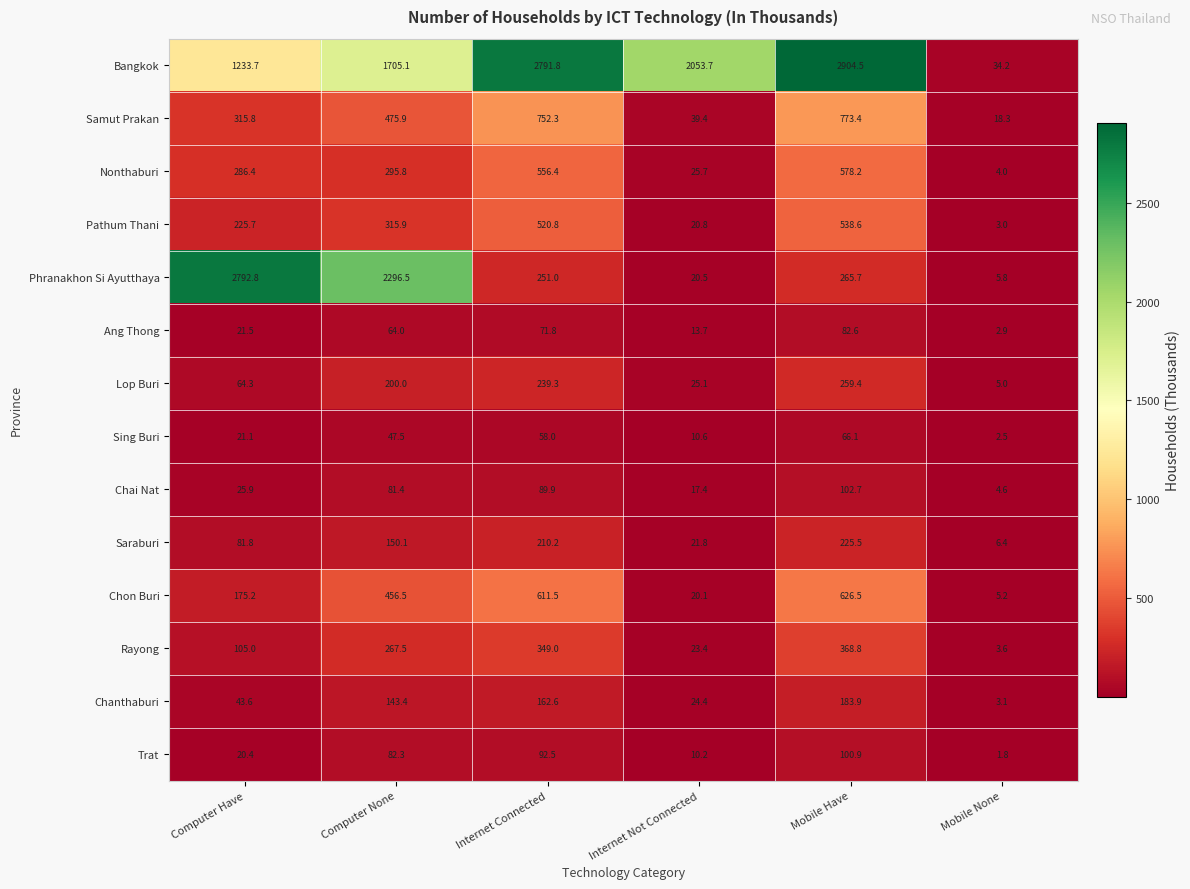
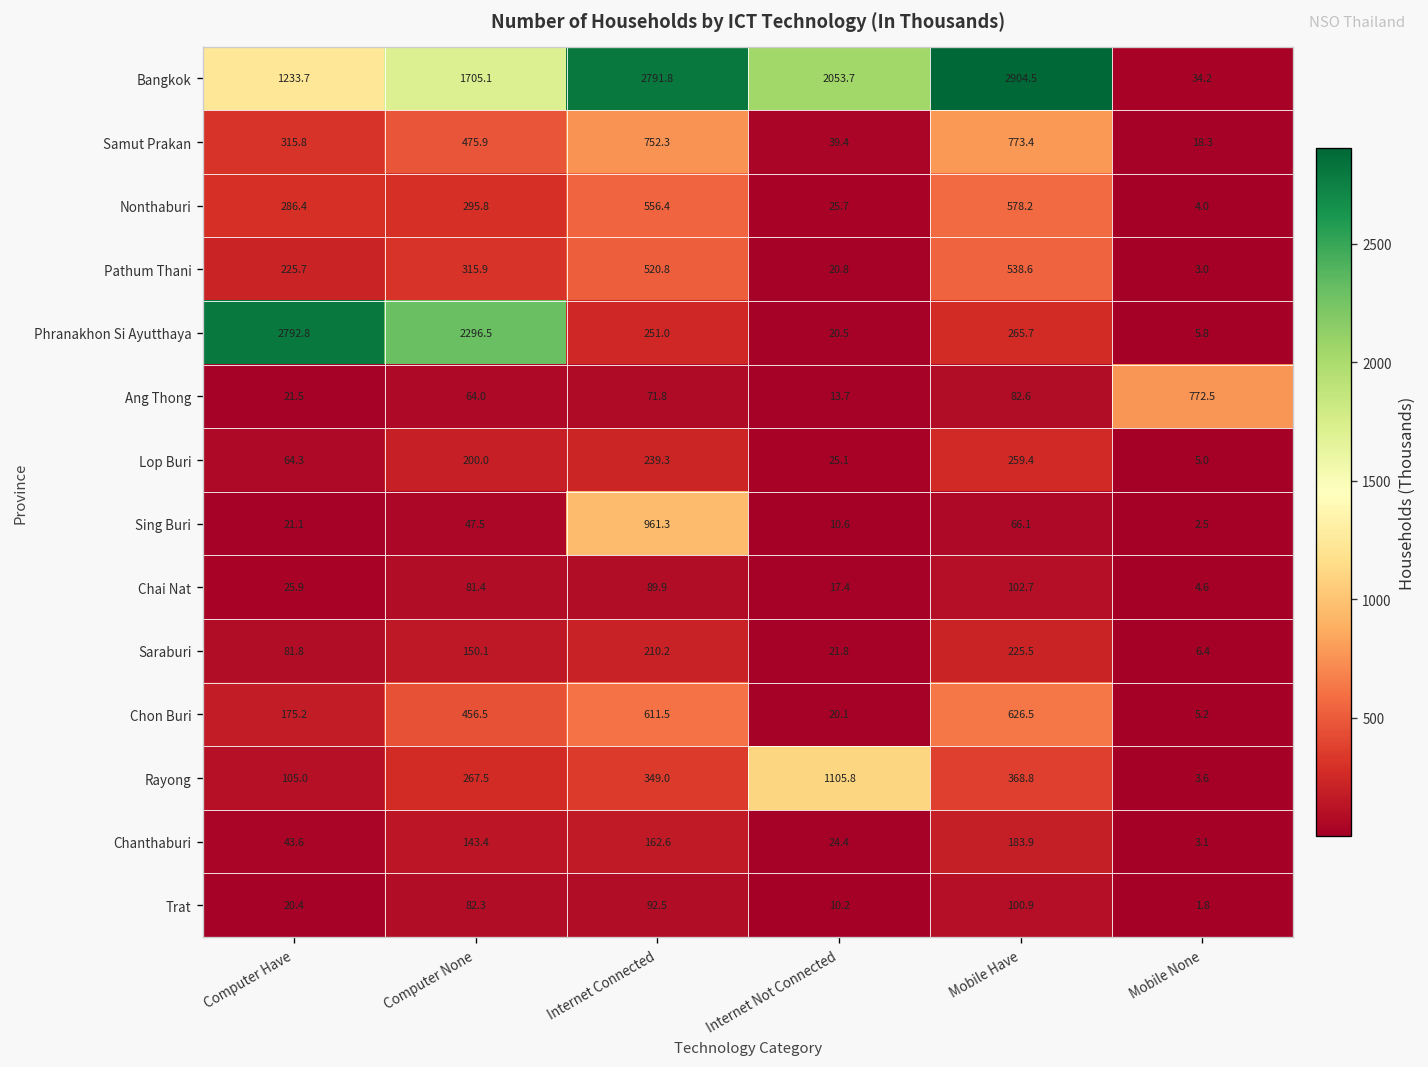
Ang Thong, Mobile None: 2.9 -> 772.5
Sing Buri, Internet Connected: 58.0 -> 961.3
Rayong, Internet Not Connected: 23.4 -> 1105.8
